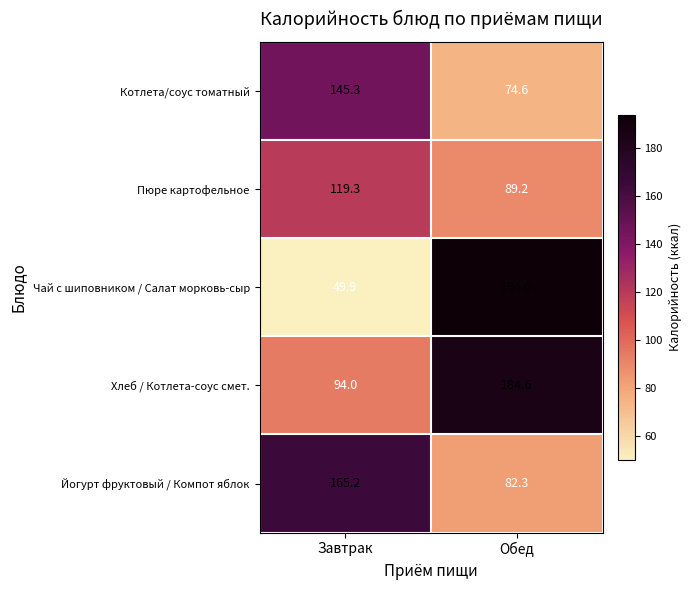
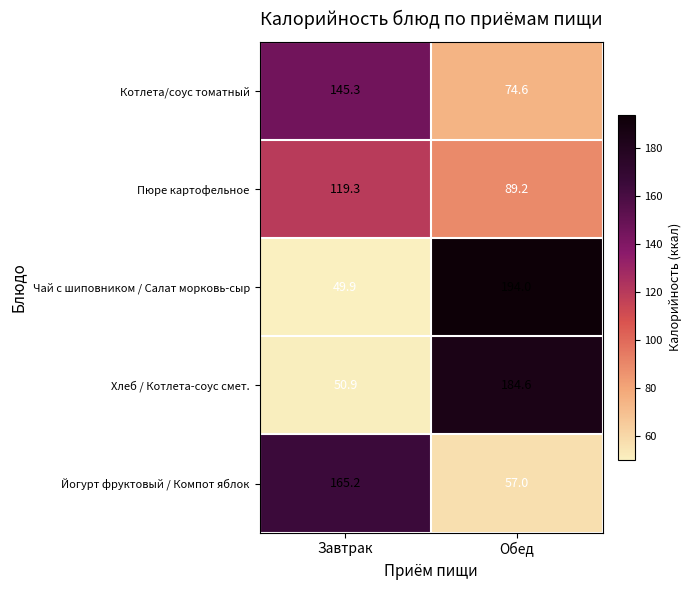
Хлеб / Котлета-соус смет., Завтрак: 94.0 -> 50.9
Йогурт фруктовый / Компот яблок, Обед: 82.3 -> 57.0
